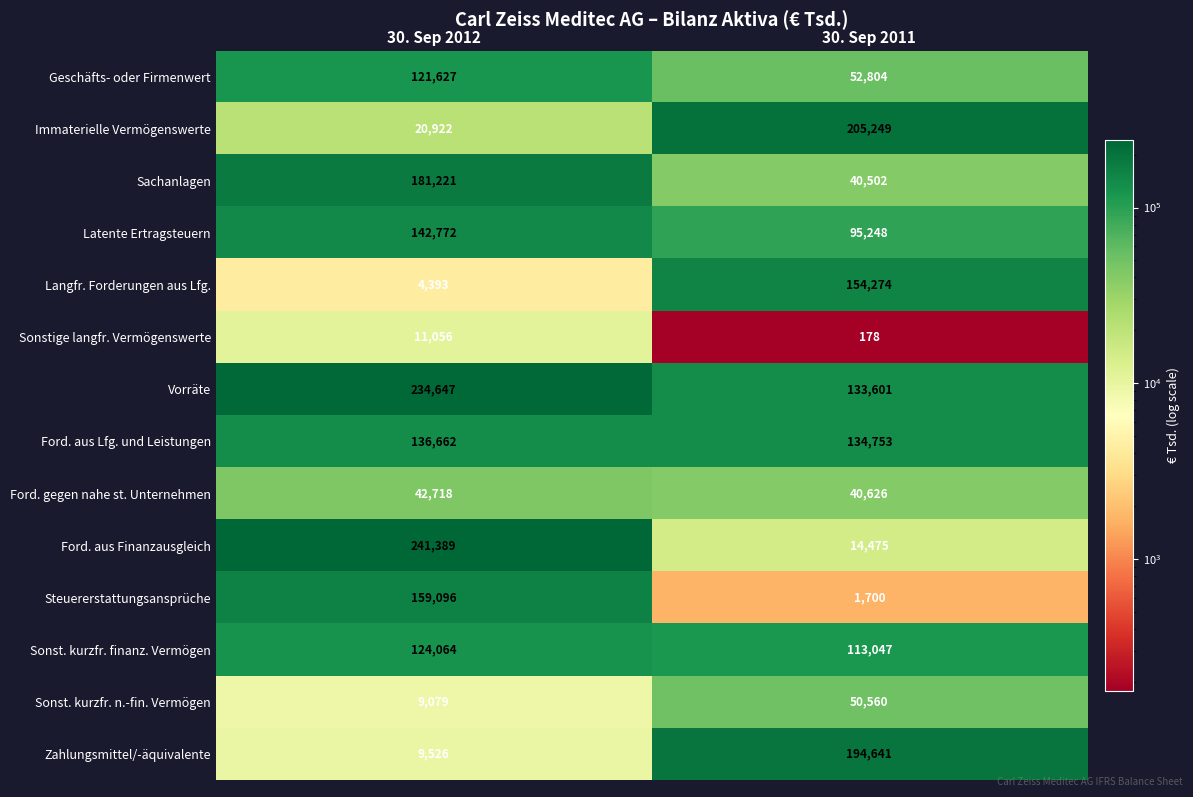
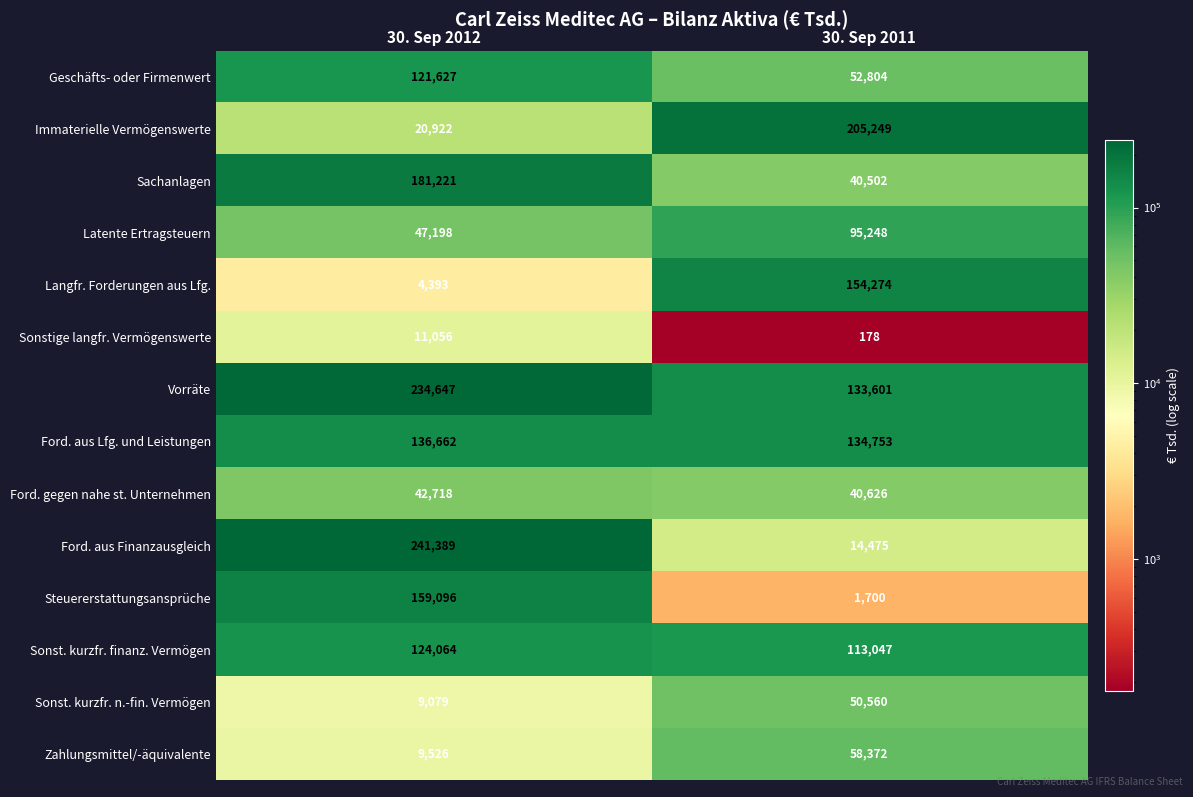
Latente Ertragsteuern, 30. Sep 2012: 142,772 -> 47,198
Zahlungsmittel/-äquivalente, 30. Sep 2011: 194,641 -> 58,372
